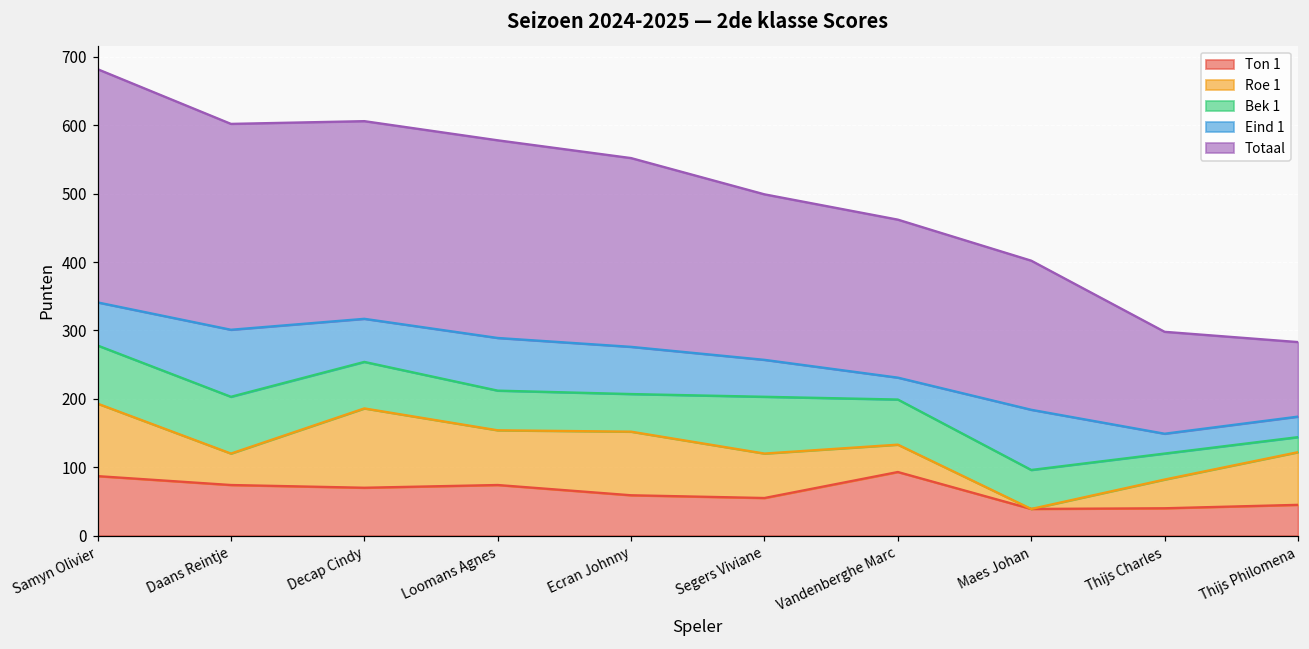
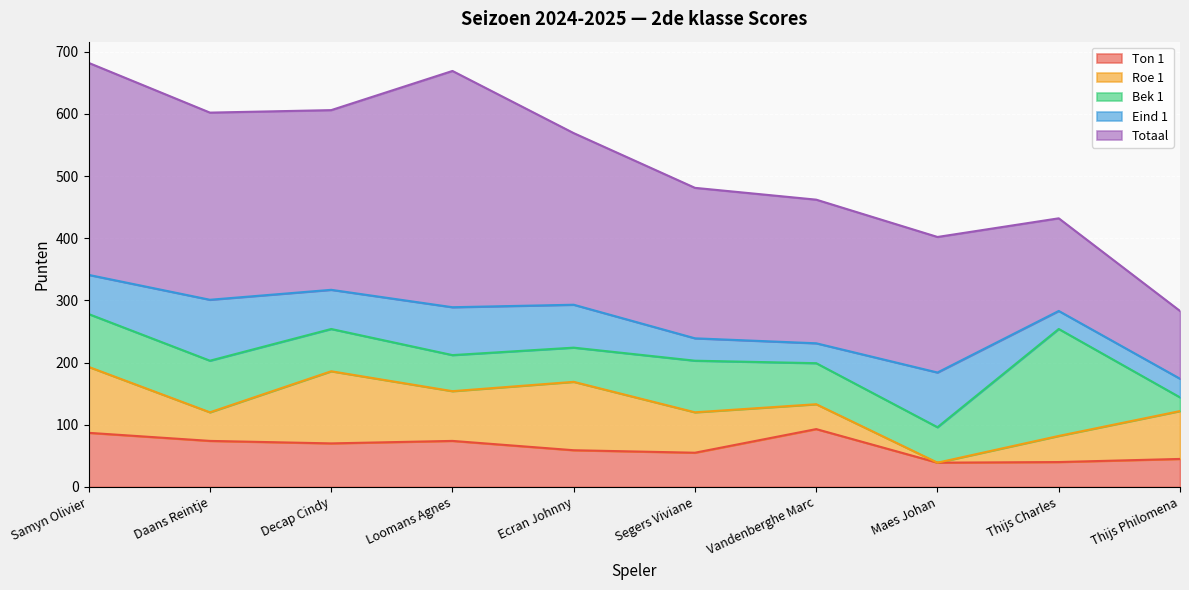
Totaal, Loomans Agnes: 290 -> 380
Roe 1, Ecran Johnny: 90 -> 110
Eind 1, Segers Viviane: 50 -> 40
Bek 1, Thijs Charles: 40 -> 170
